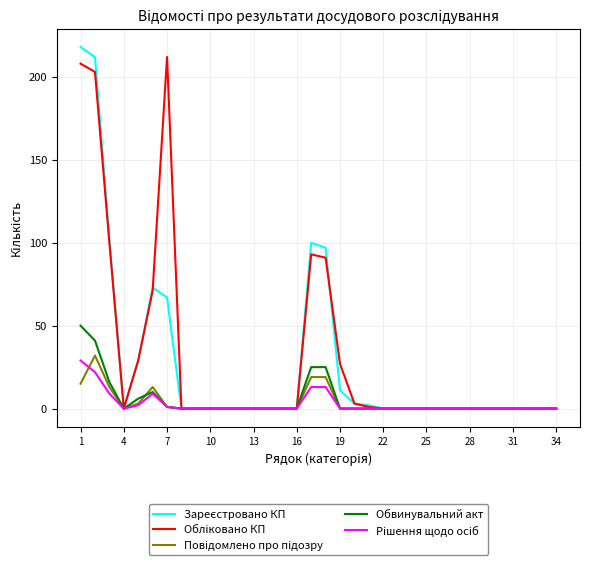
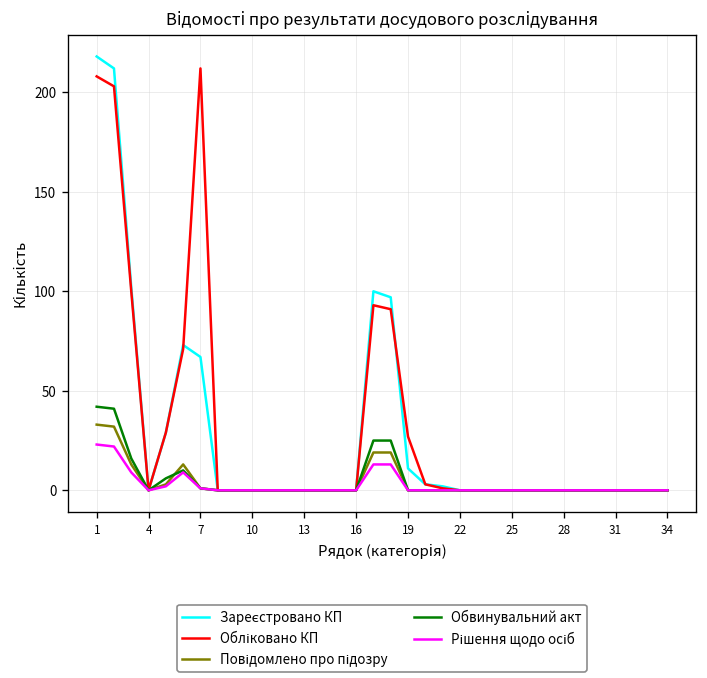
Повідомлено про підозру, 1: 15 -> 33
Обвинувальний акт, 1: 50 -> 42
Рішення щодо осіб, 1: 29 -> 23
